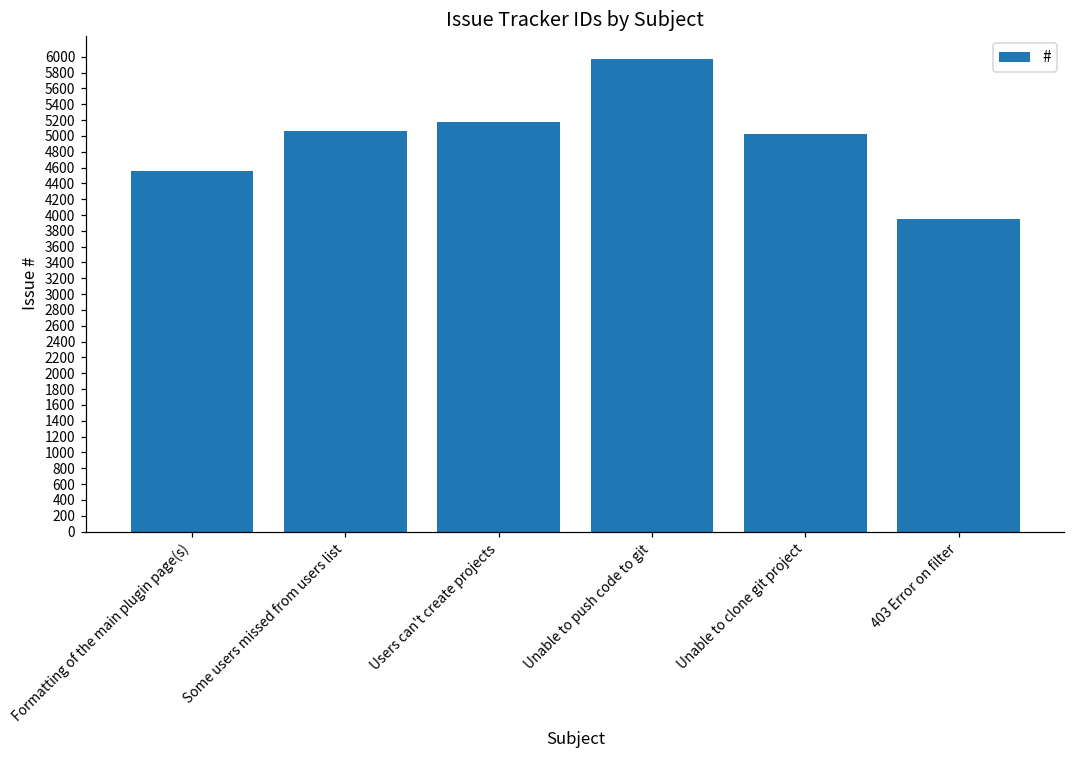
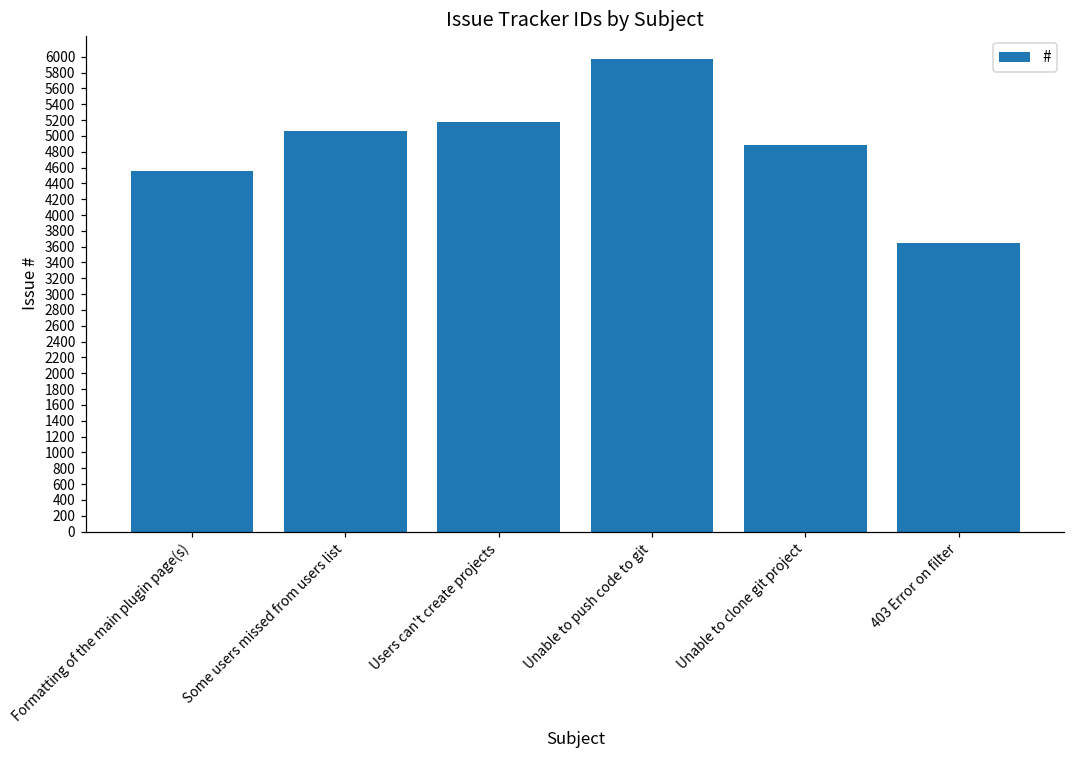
Unable to clone git project: 5000 -> 4900
403 Error on filter: 4000 -> 3600
